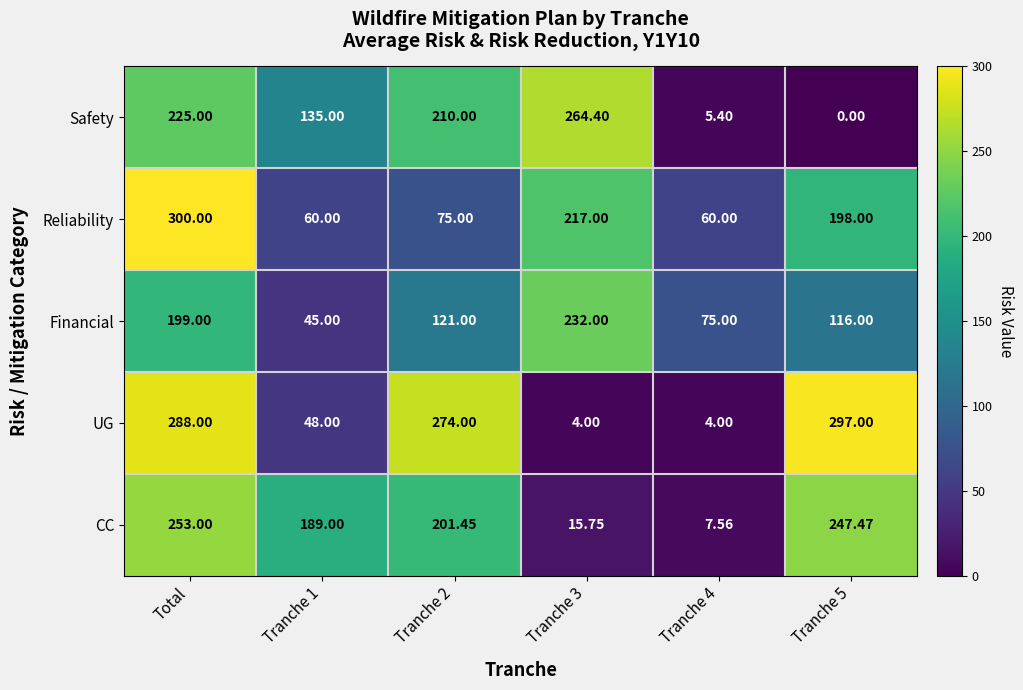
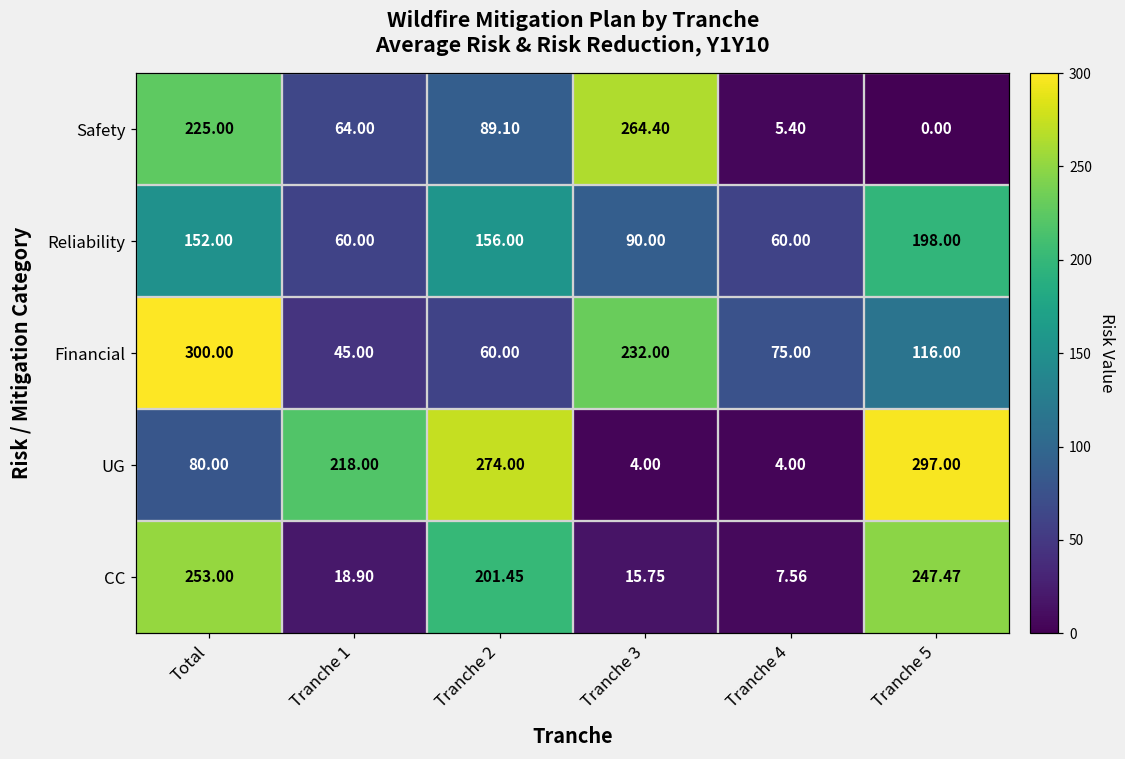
Safety, Tranche 1: 135.00 -> 64.00
Safety, Tranche 2: 210.00 -> 89.10
Reliability, Total: 300.00 -> 152.00
Reliability, Tranche 2: 75.00 -> 156.00
Reliability, Tranche 3: 217.00 -> 90.00
Financial, Total: 199.00 -> 300.00
Financial, Tranche 2: 121.00 -> 60.00
UG, Total: 288.00 -> 80.00
UG, Tranche 1: 48.00 -> 218.00
CC, Tranche 1: 189.00 -> 18.90
